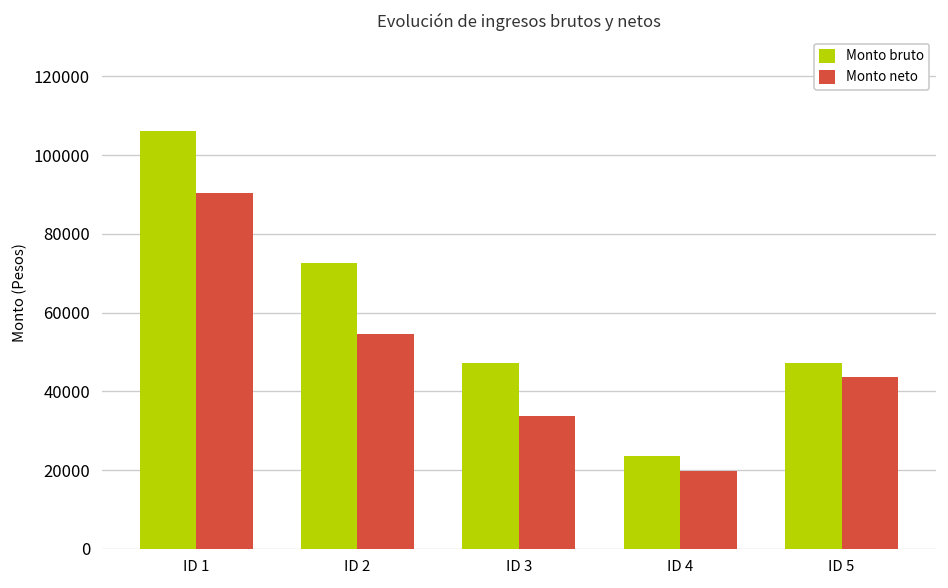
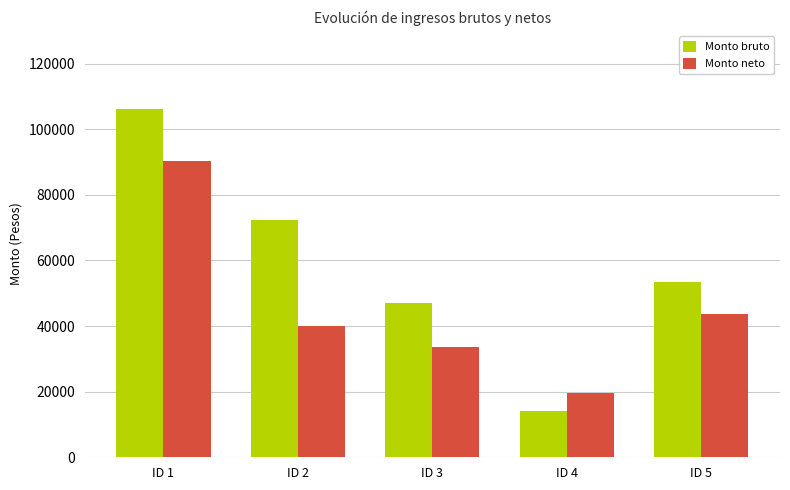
Monto neto, ID 2: 55000 -> 40000
Monto bruto, ID 4: 24000 -> 14000
Monto bruto, ID 5: 47000 -> 53000
